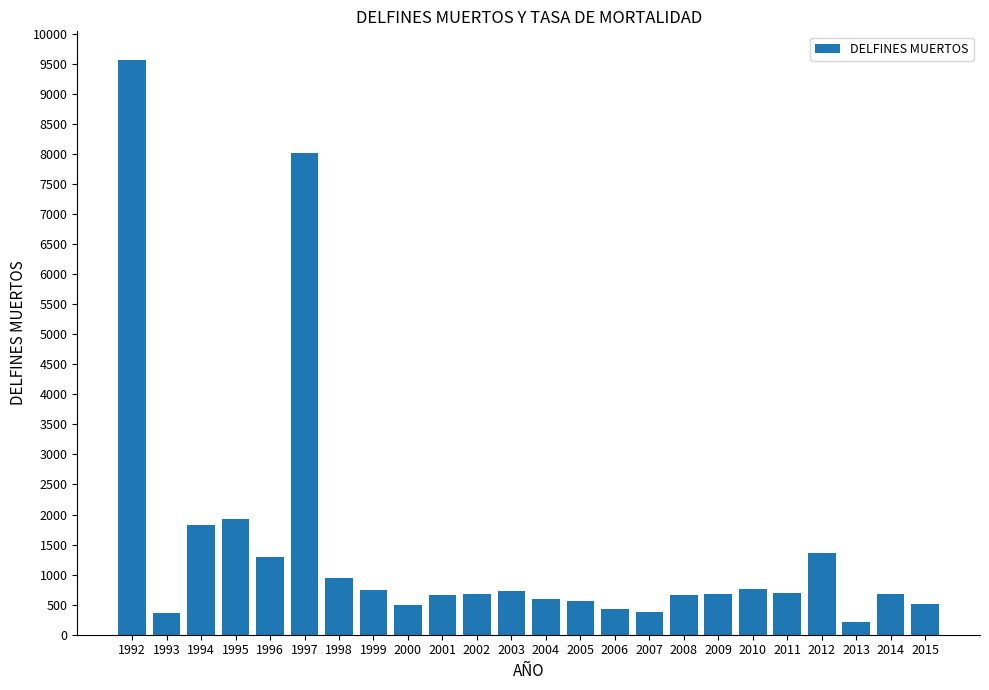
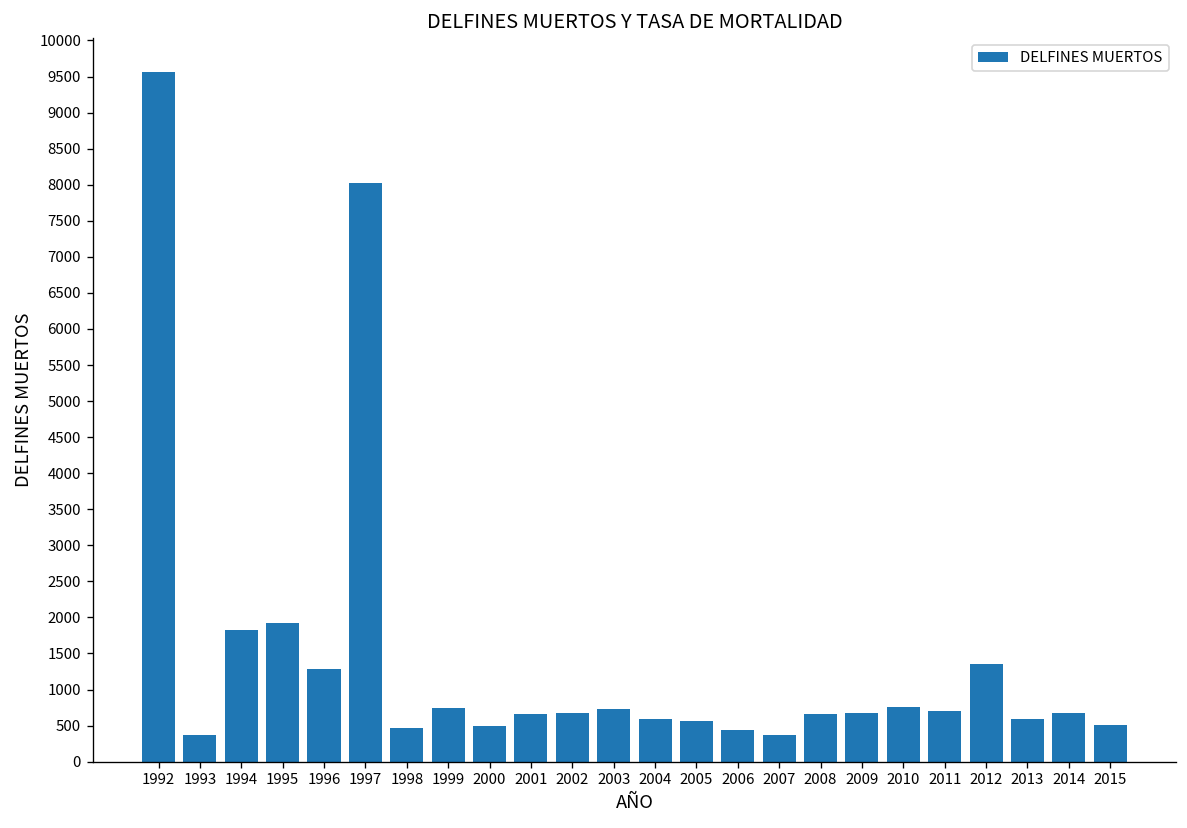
1998: 900 -> 500
2013: 200 -> 600
